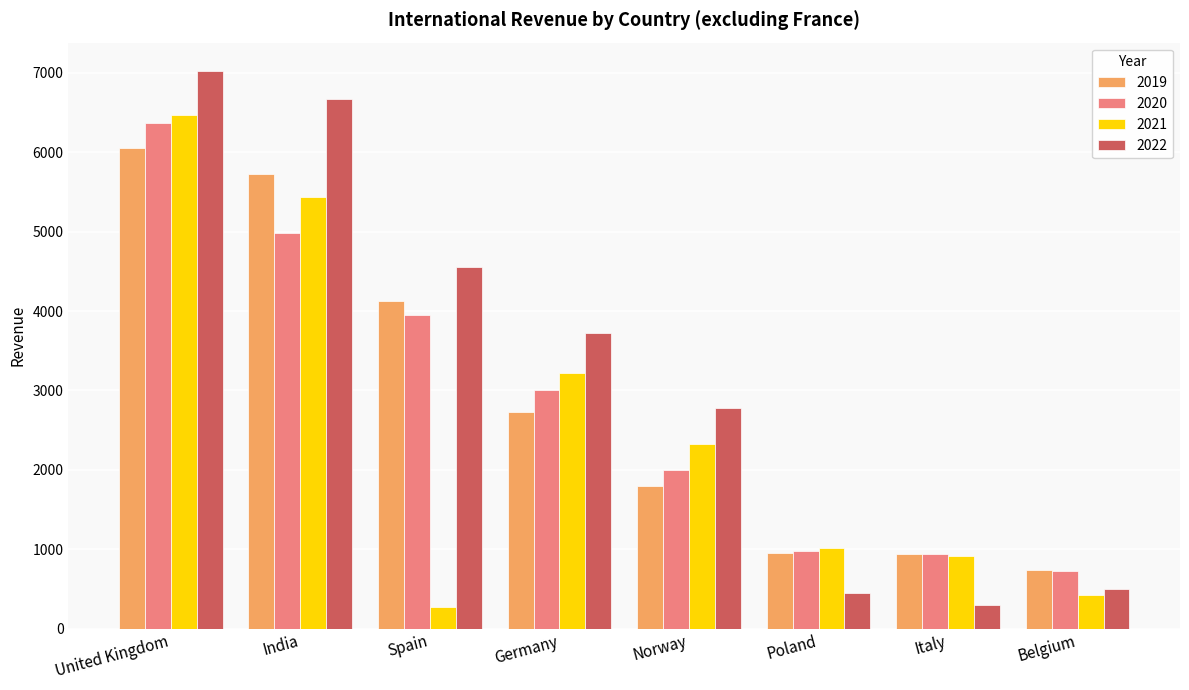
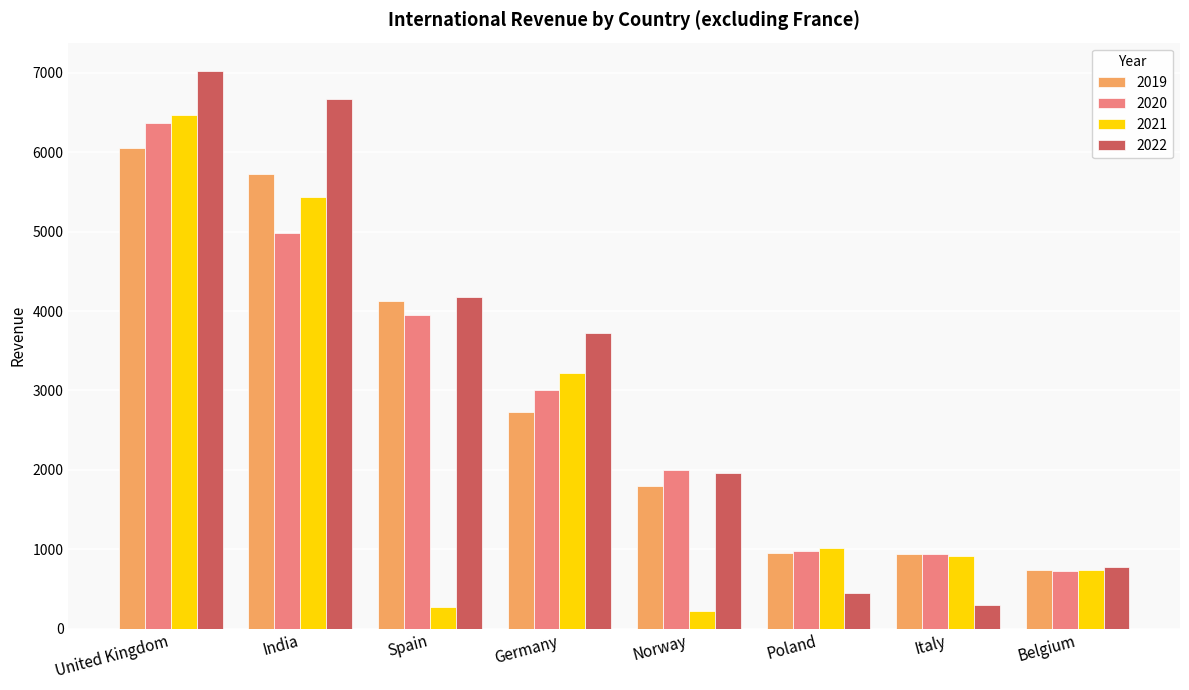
2022, Spain: 4600 -> 4200
2021, Norway: 2300 -> 200
2022, Norway: 2800 -> 2000
2021, Belgium: 400 -> 700
2022, Belgium: 500 -> 800
